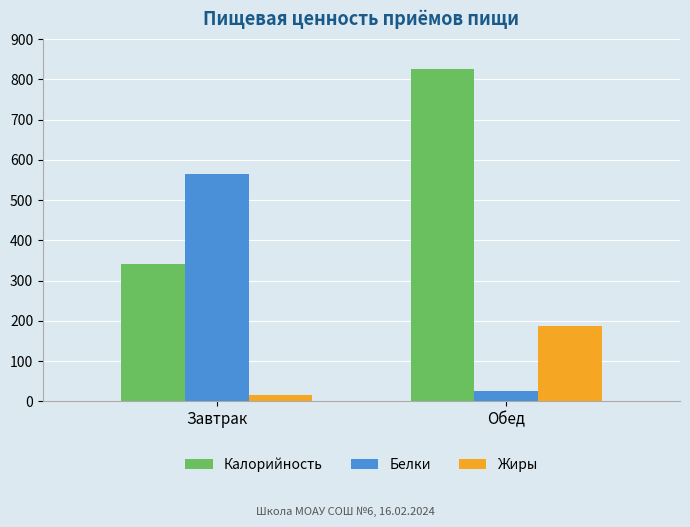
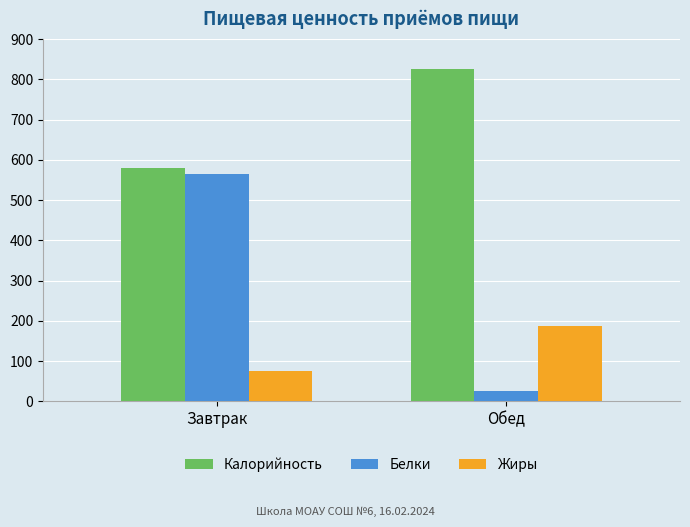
Калорийность, Завтрак: 340 -> 580
Жиры, Завтрак: 20 -> 80
